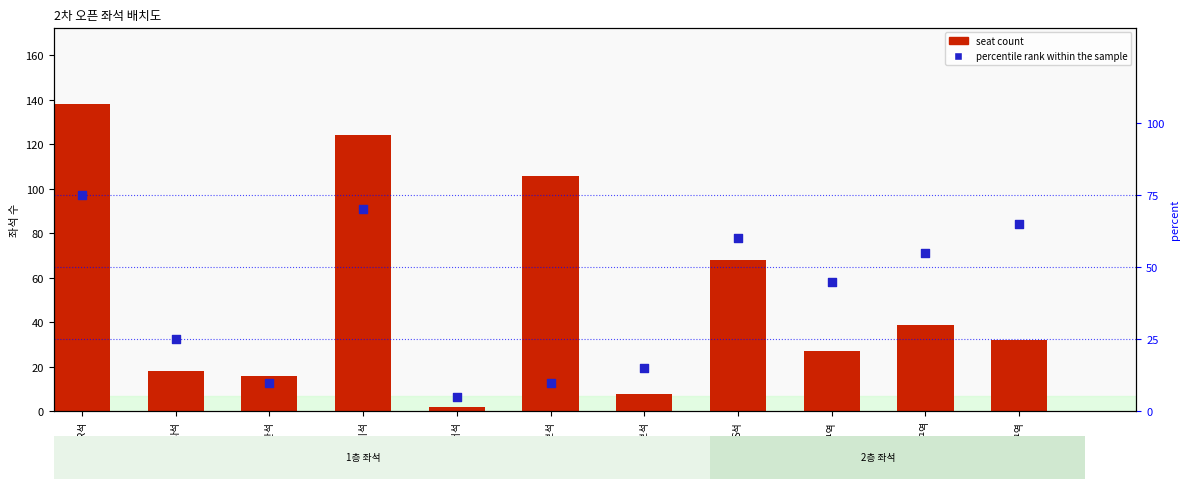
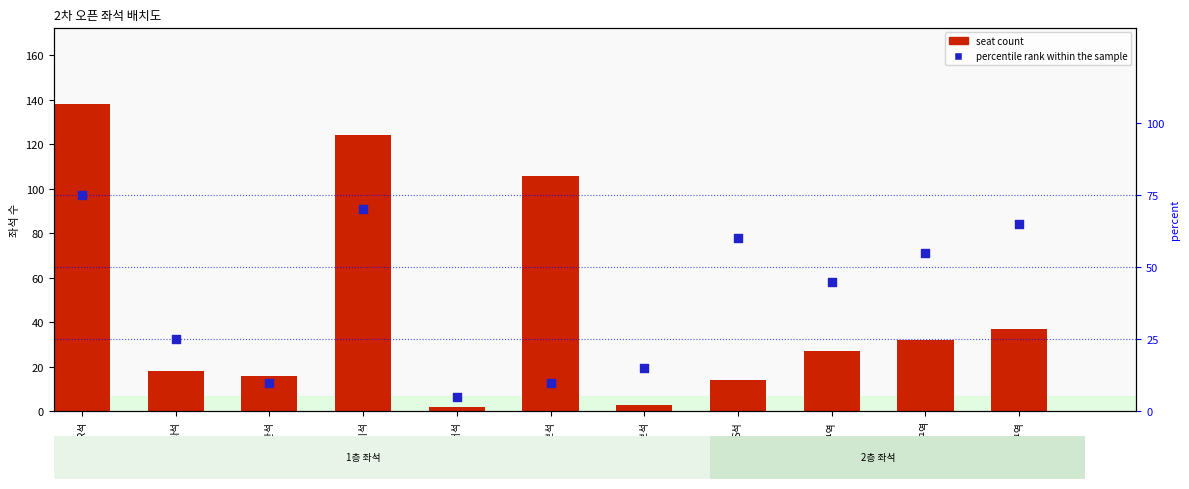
seat count, 극장유보석: 8 -> 3
seat count, S석: 68 -> 14
seat count, Y구역: 39 -> 32
seat count, Z구역: 32 -> 37
